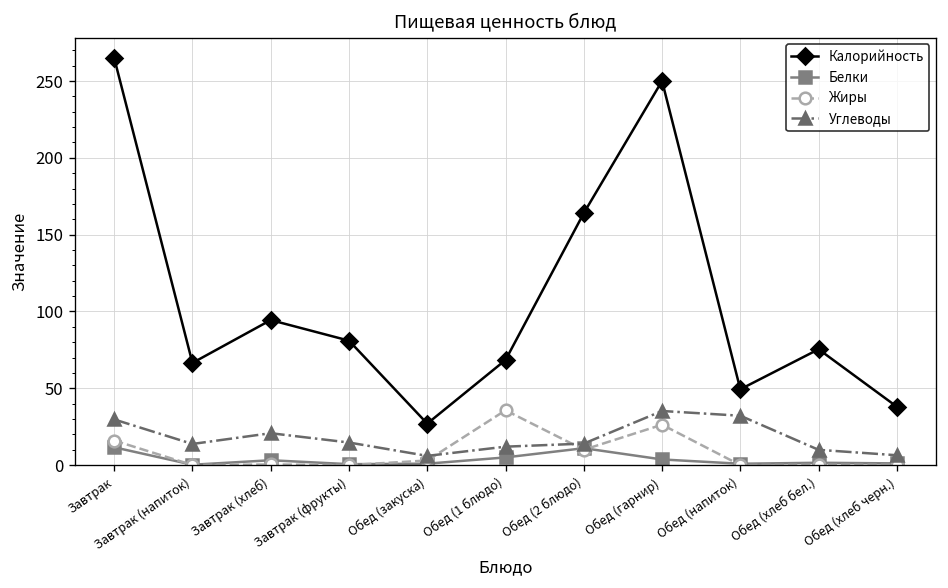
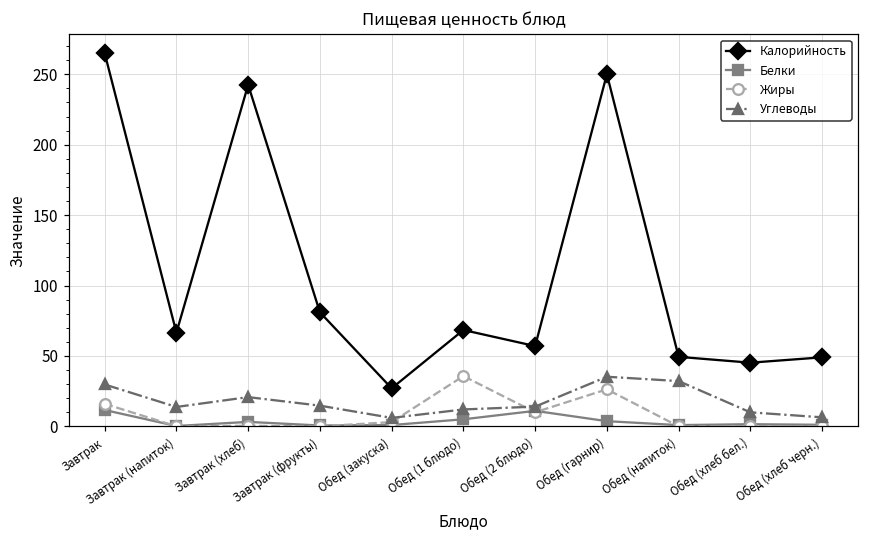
Калорийность, Завтрак (хлеб): 94 -> 243
Калорийность, Обед (2 блюдо): 164 -> 57
Калорийность, Обед (хлеб бел.): 75 -> 45
Калорийность, Обед (хлеб черн.): 38 -> 49
